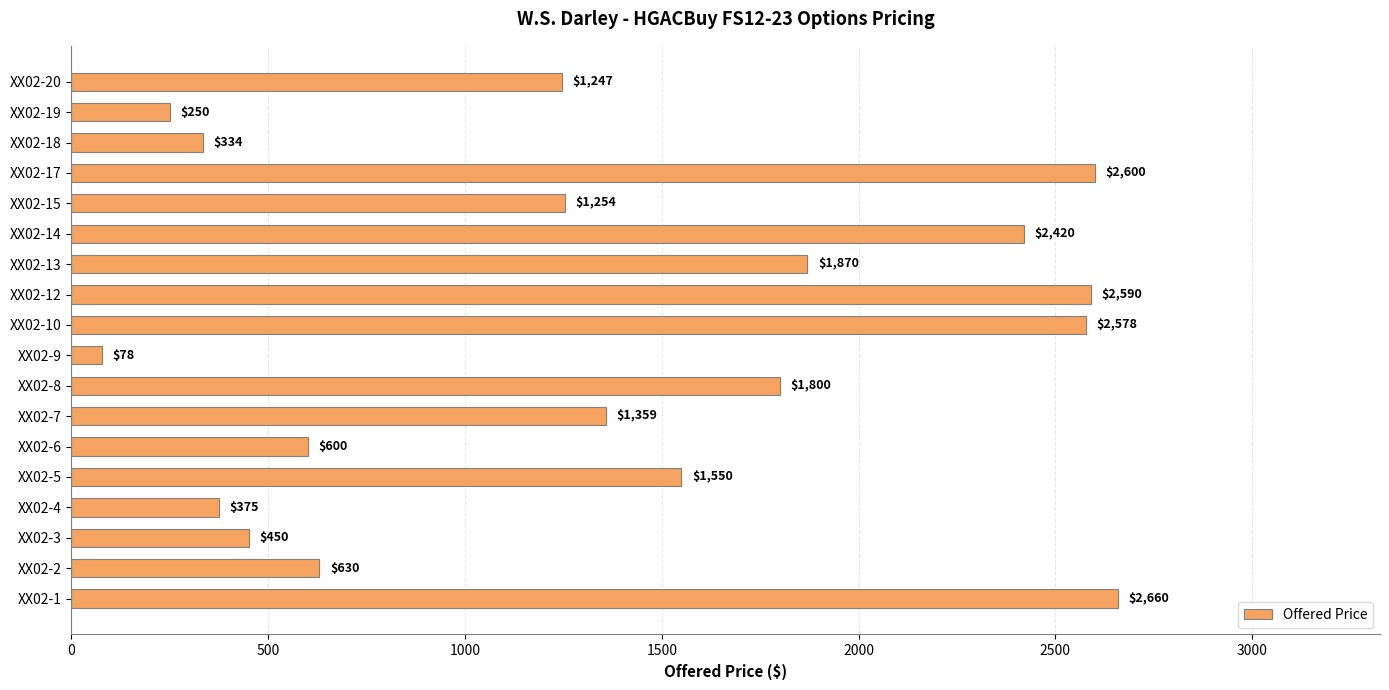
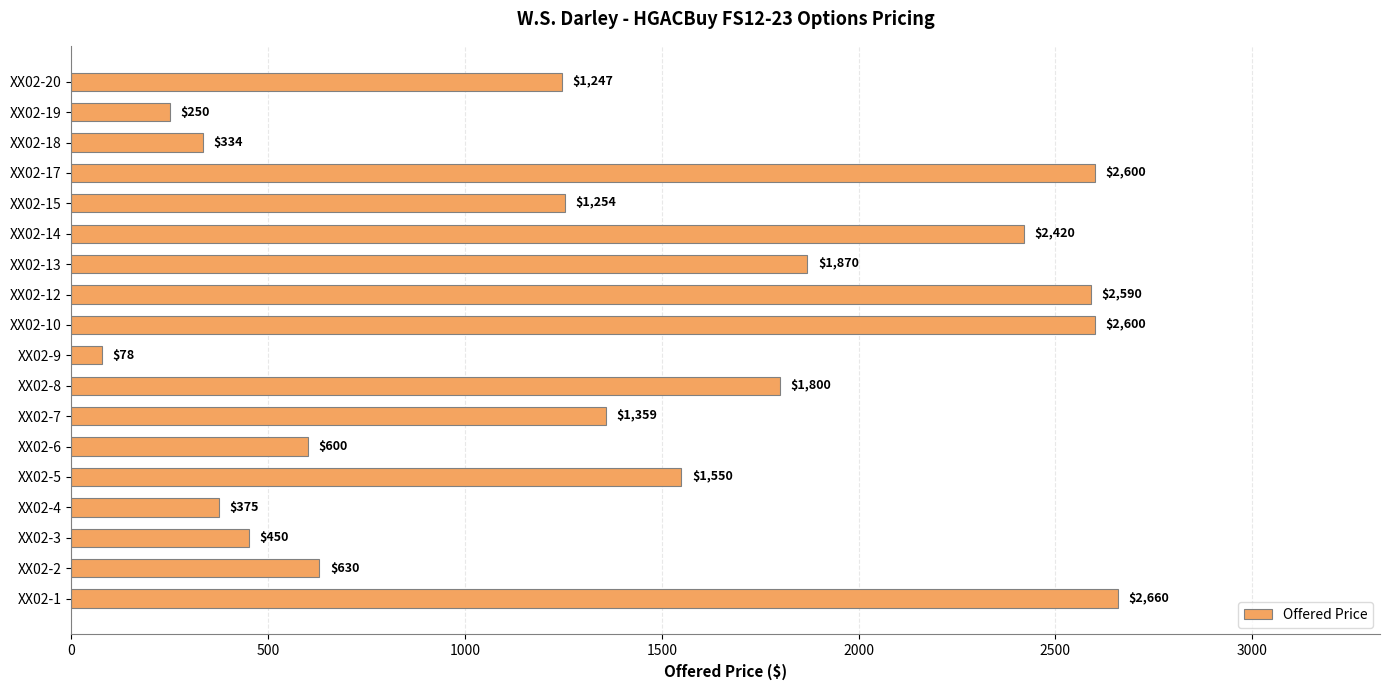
XX02-10: $2,578 -> $2,600
